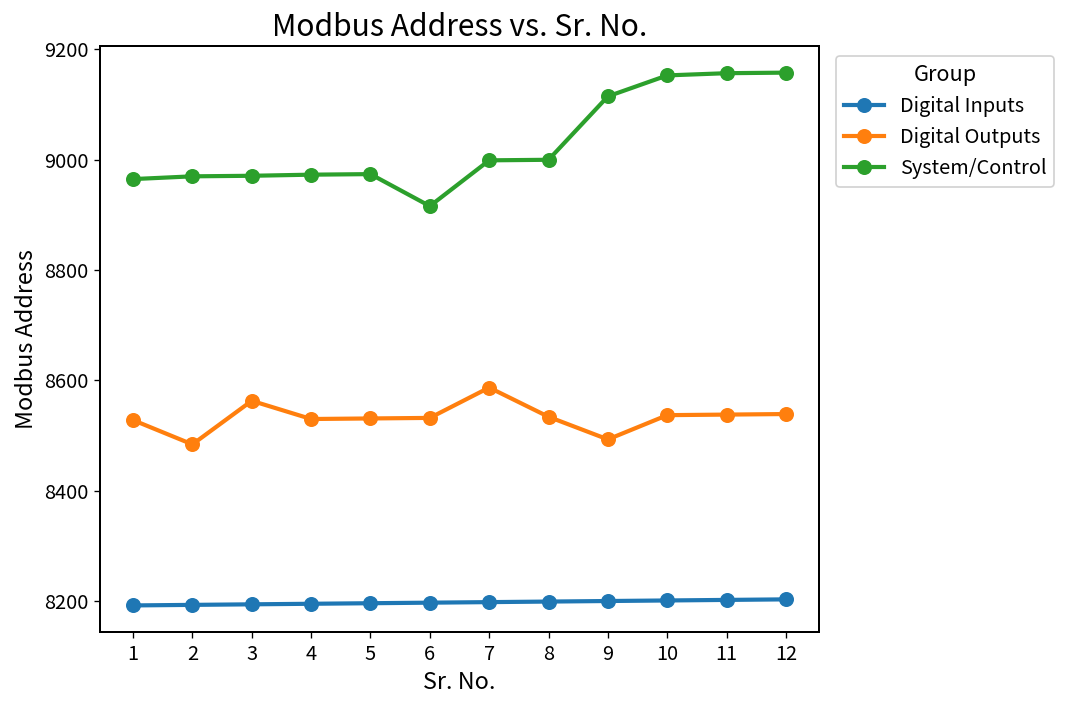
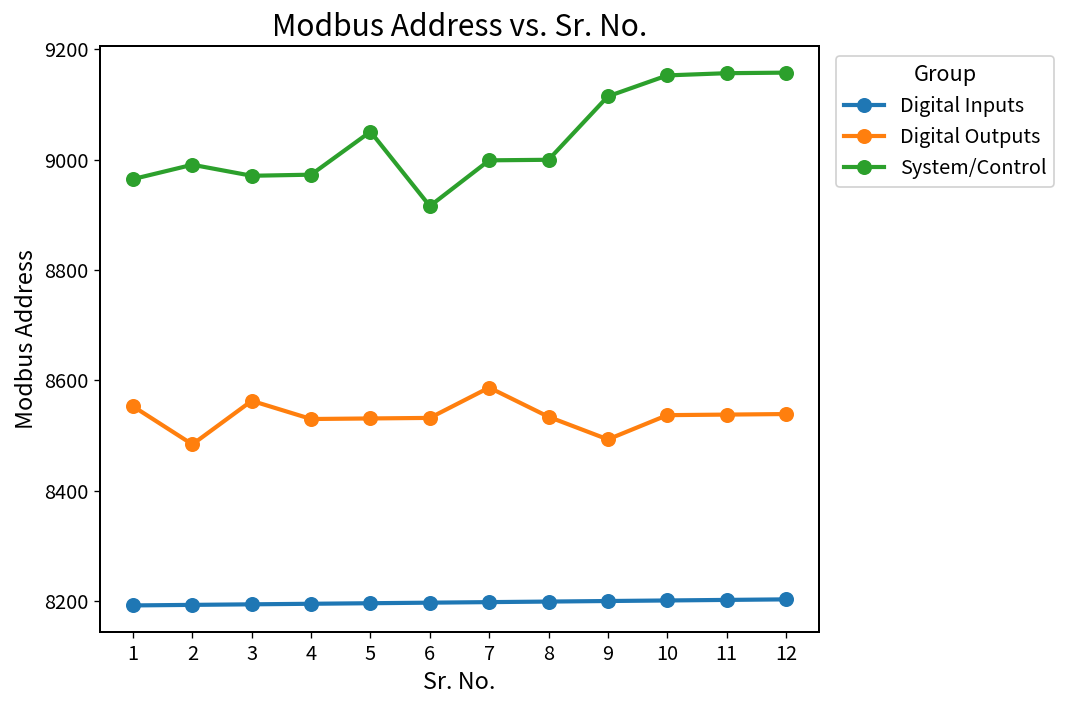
Digital Outputs, 1: 8530 -> 8550
System/Control, 2: 8970 -> 8990
System/Control, 5: 8970 -> 9050
